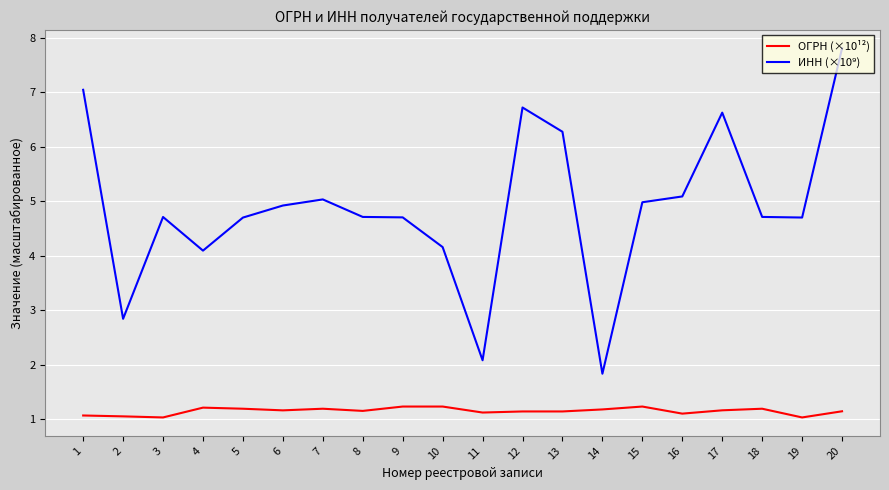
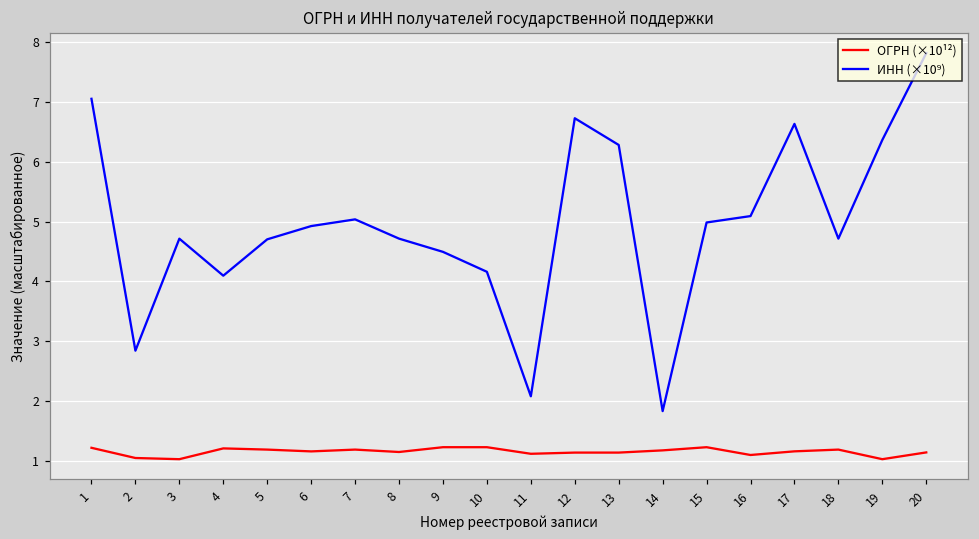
ОГРН (×10¹²), 1: 1.1 -> 1.2
ИНН (×10⁹), 9: 4.7 -> 4.5
ИНН (×10⁹), 19: 4.7 -> 6.4
